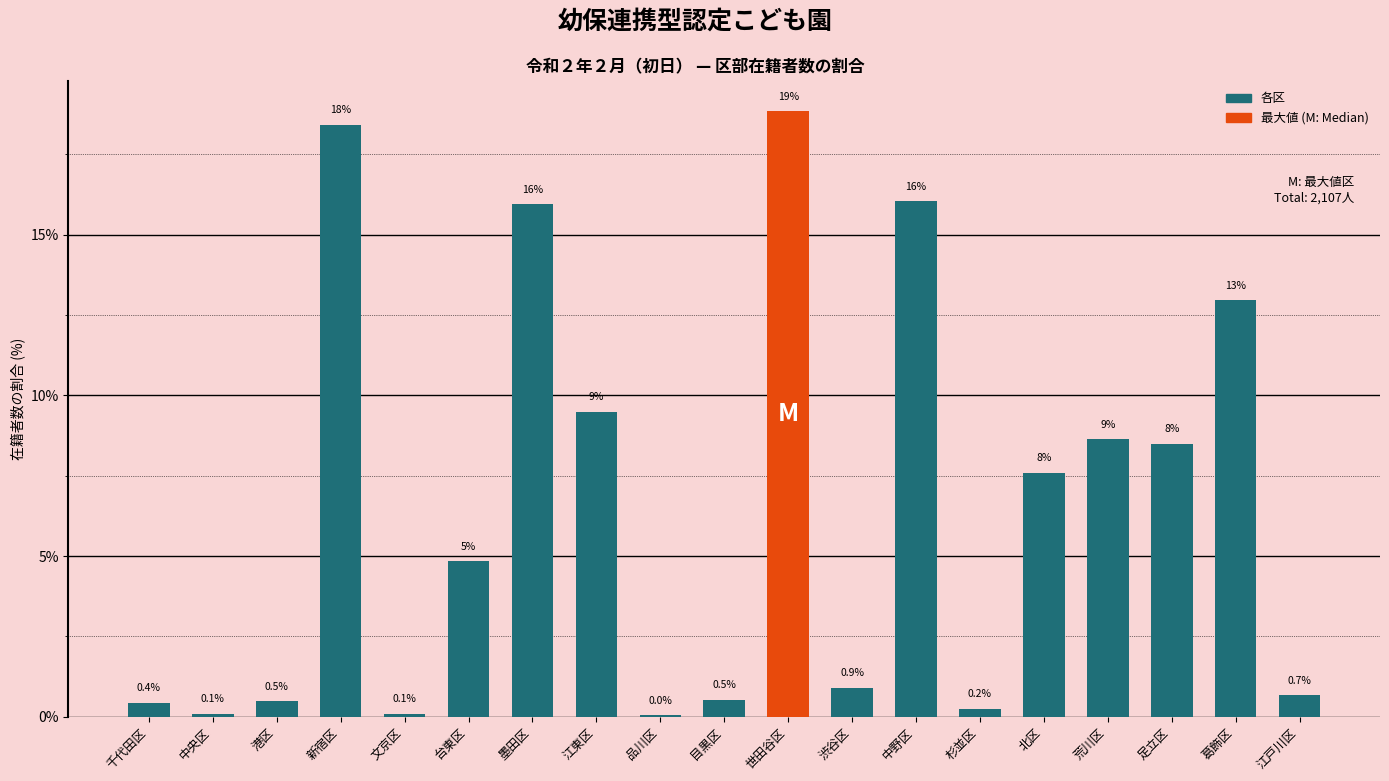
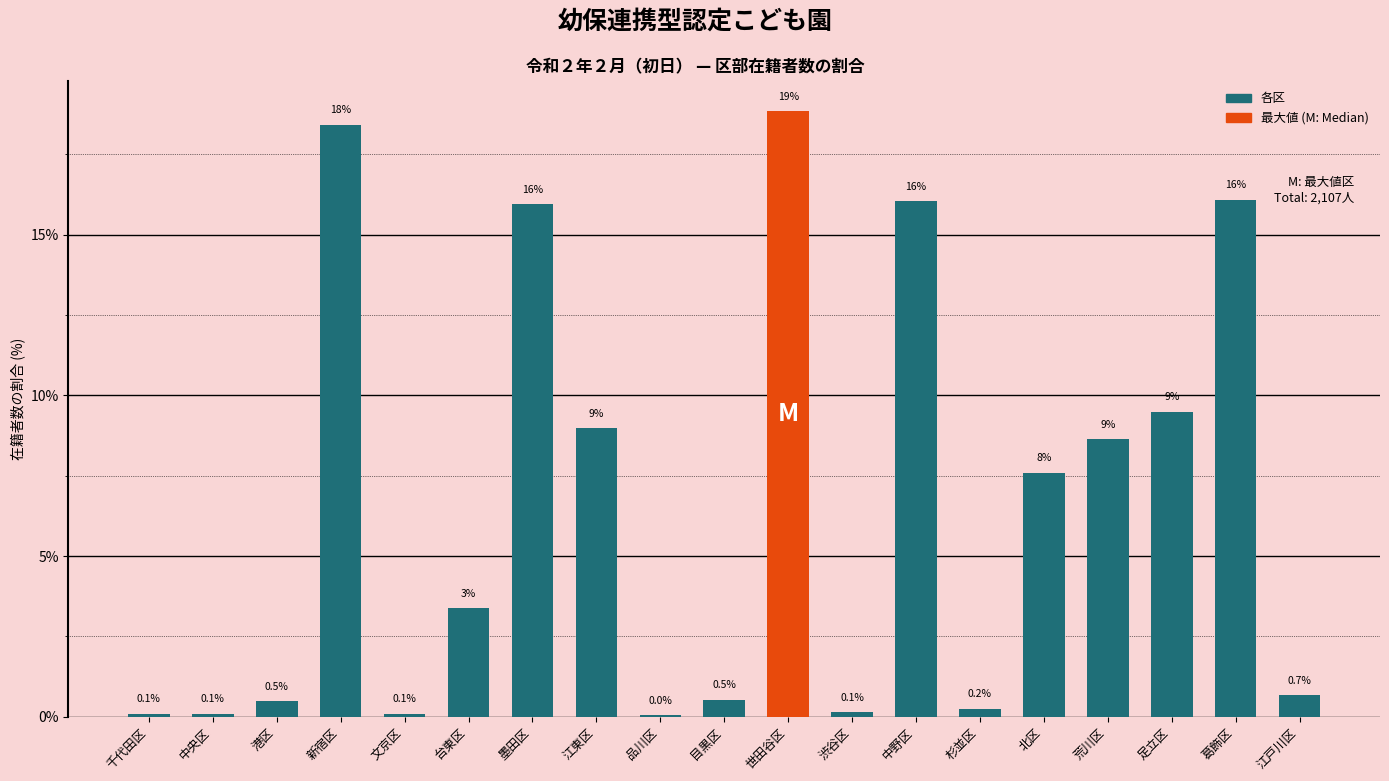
千代田区: 0.4% -> 0.1%
台東区: 5% -> 3%
江東区: 9.5% -> 9.0%
渋谷区: 0.9% -> 0.1%
足立区: 8% -> 9%
葛飾区: 13% -> 16%
